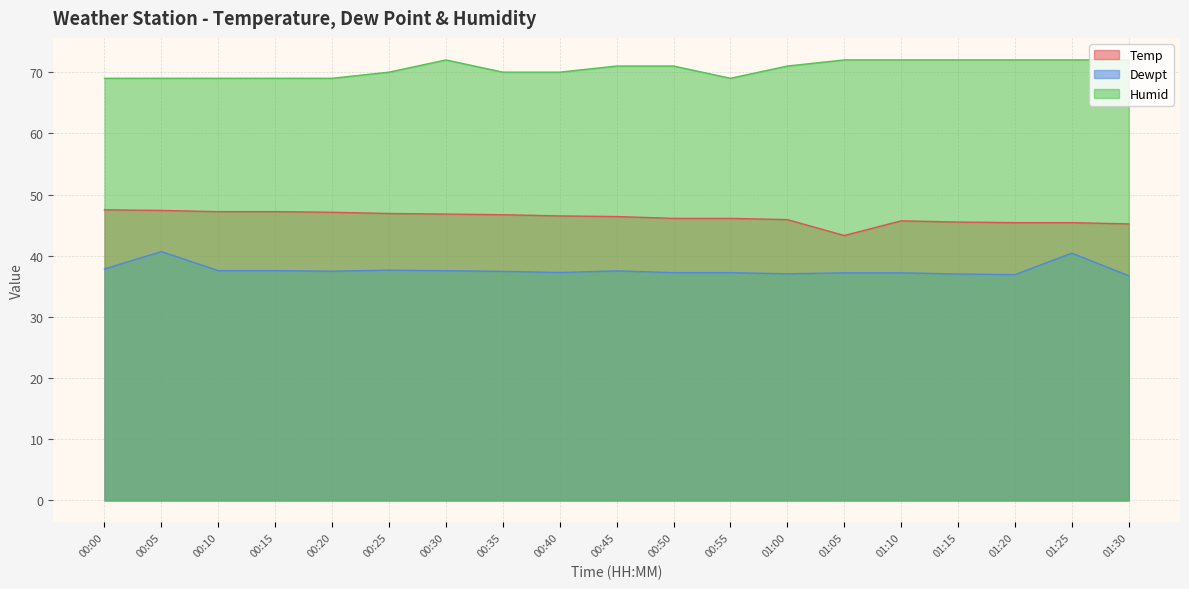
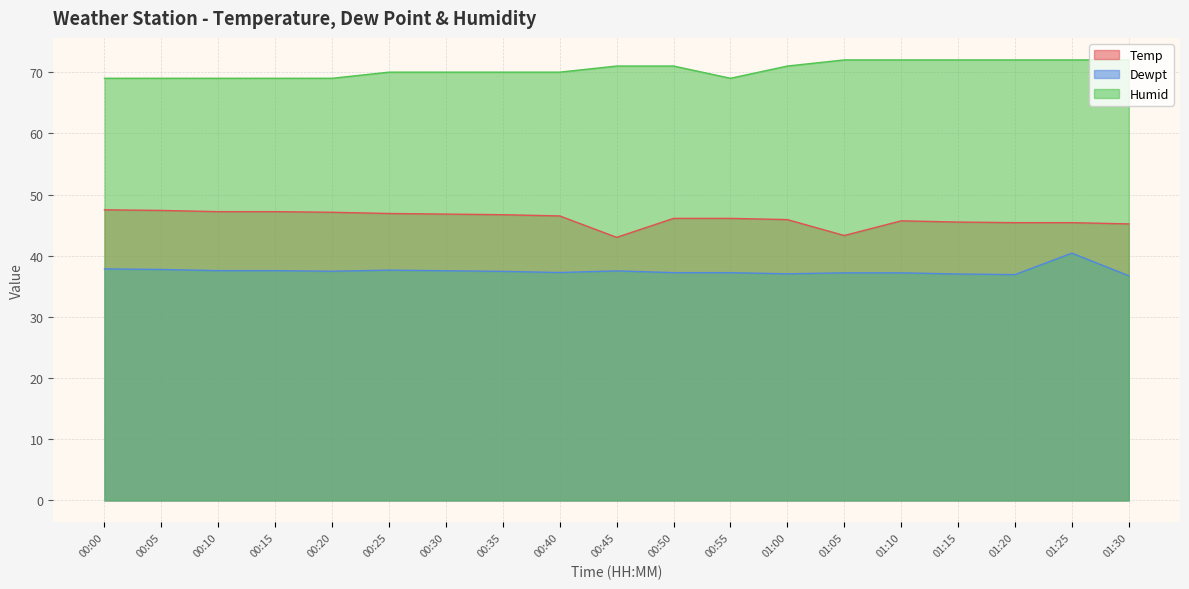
Dewpt, 00:05: 41 -> 38
Humid, 00:30: 72 -> 70
Temp, 00:45: 46 -> 43
